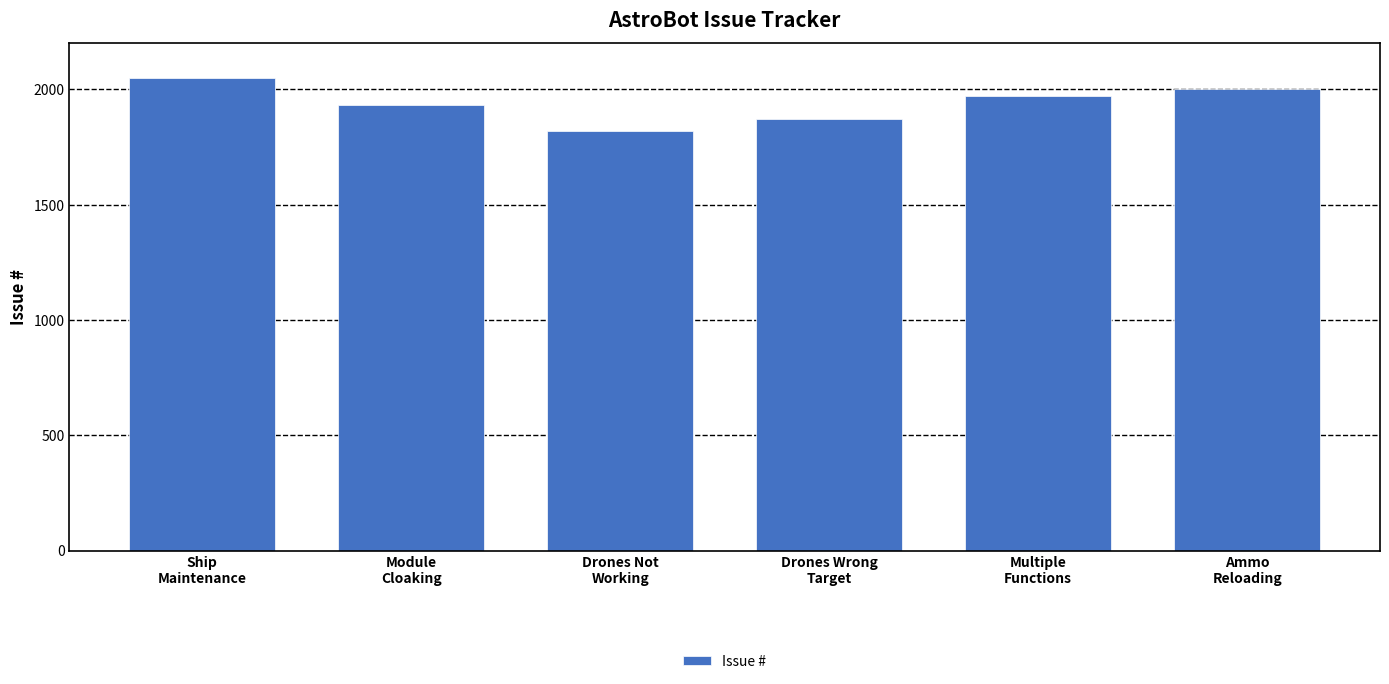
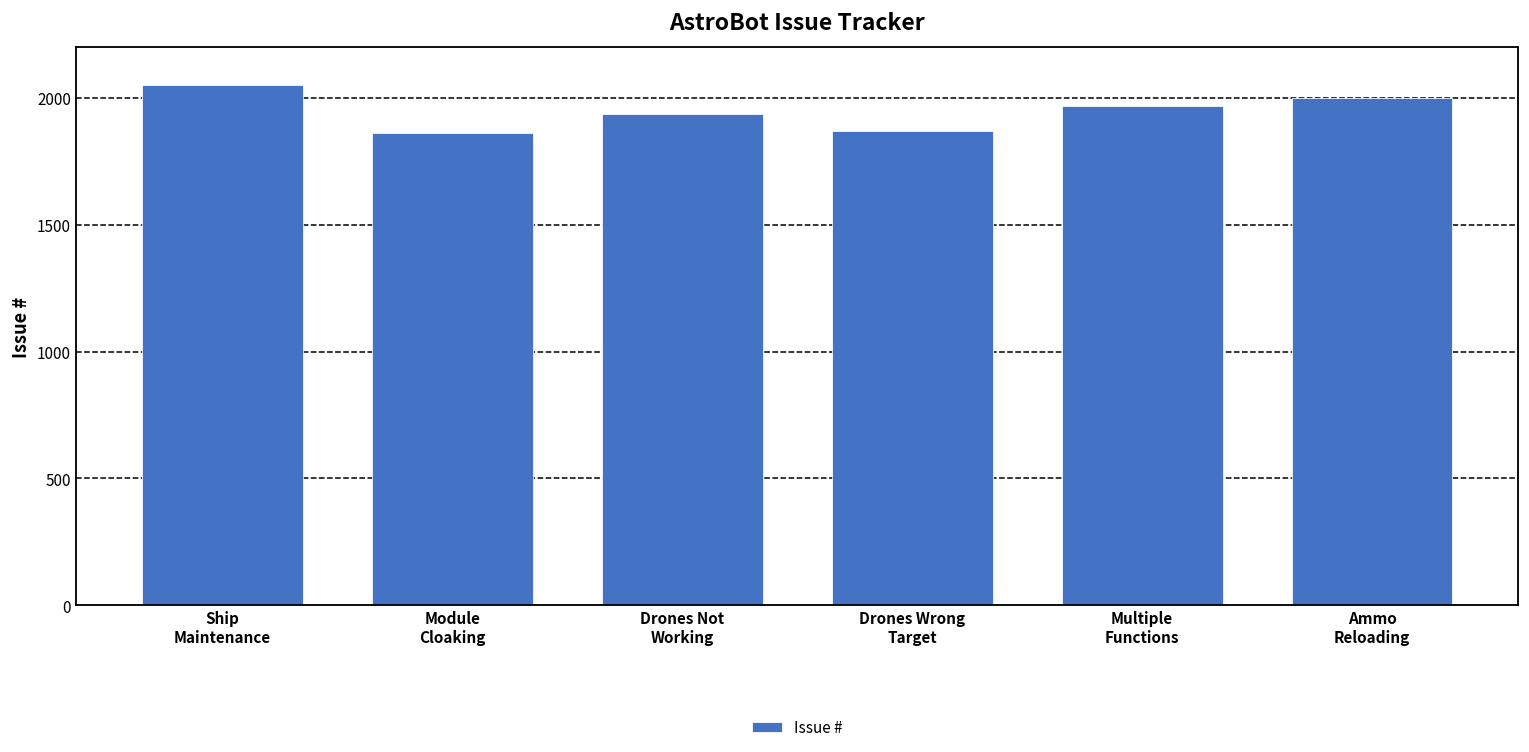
Module Cloaking: 1930 -> 1860
Drones Not Working: 1820 -> 1940
